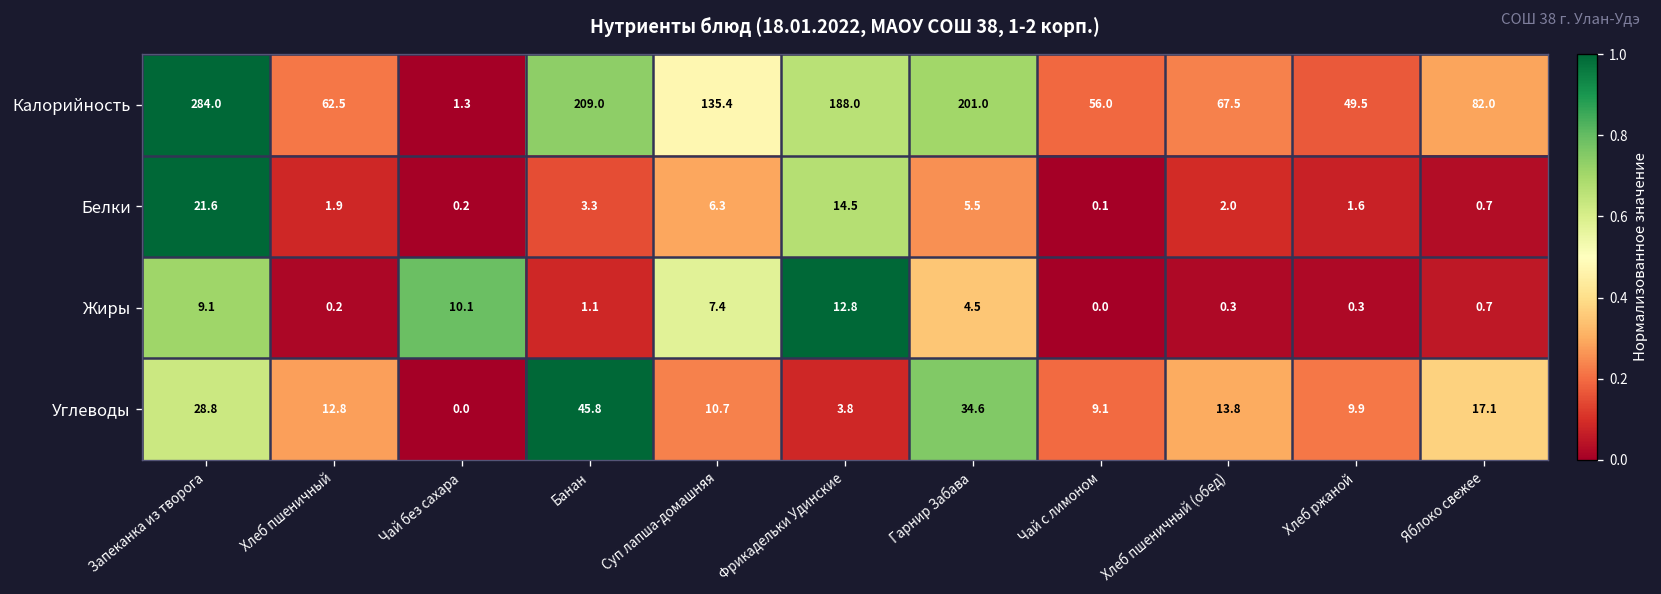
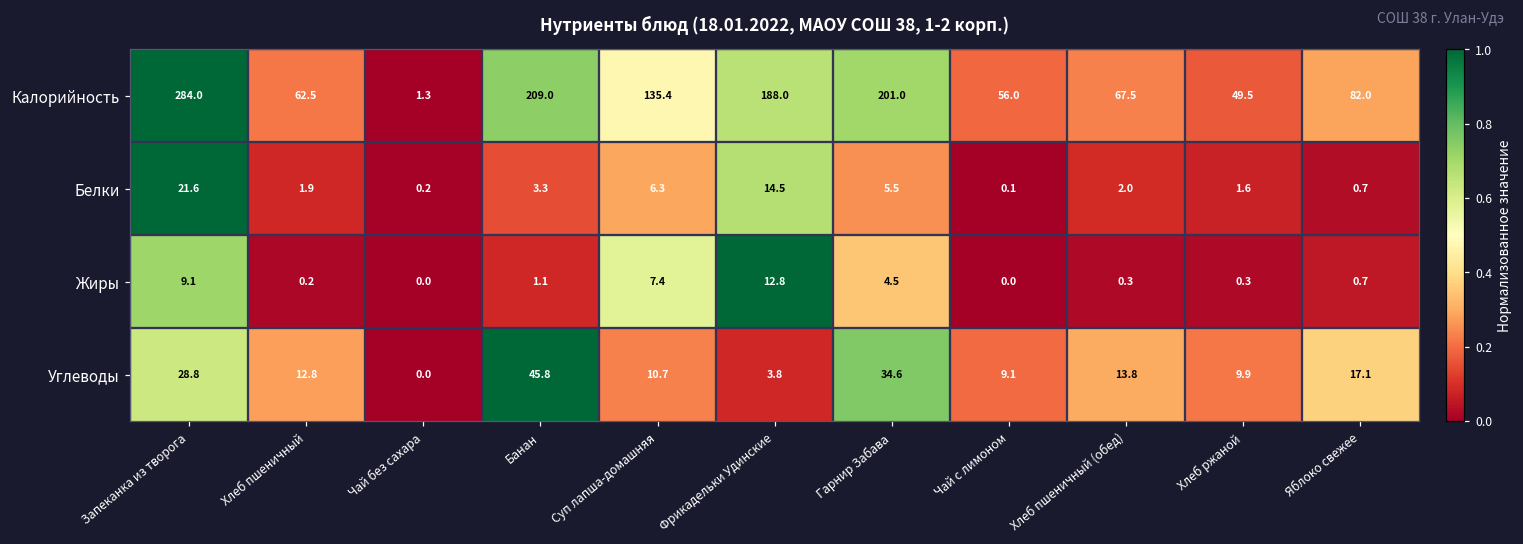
Жиры, Чай без сахара: 10.1 -> 0.0
